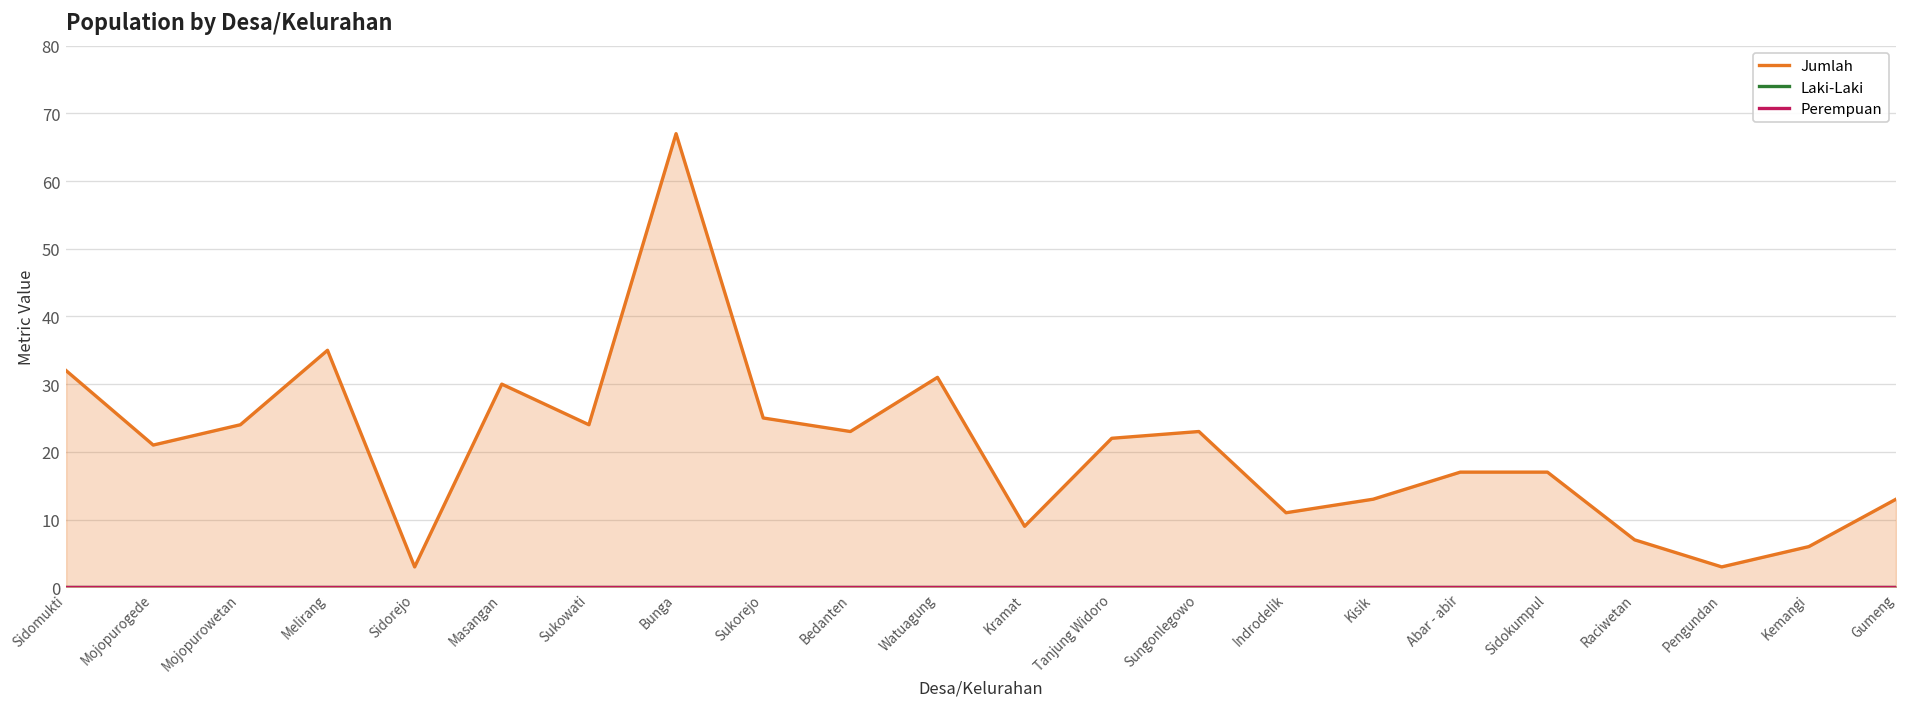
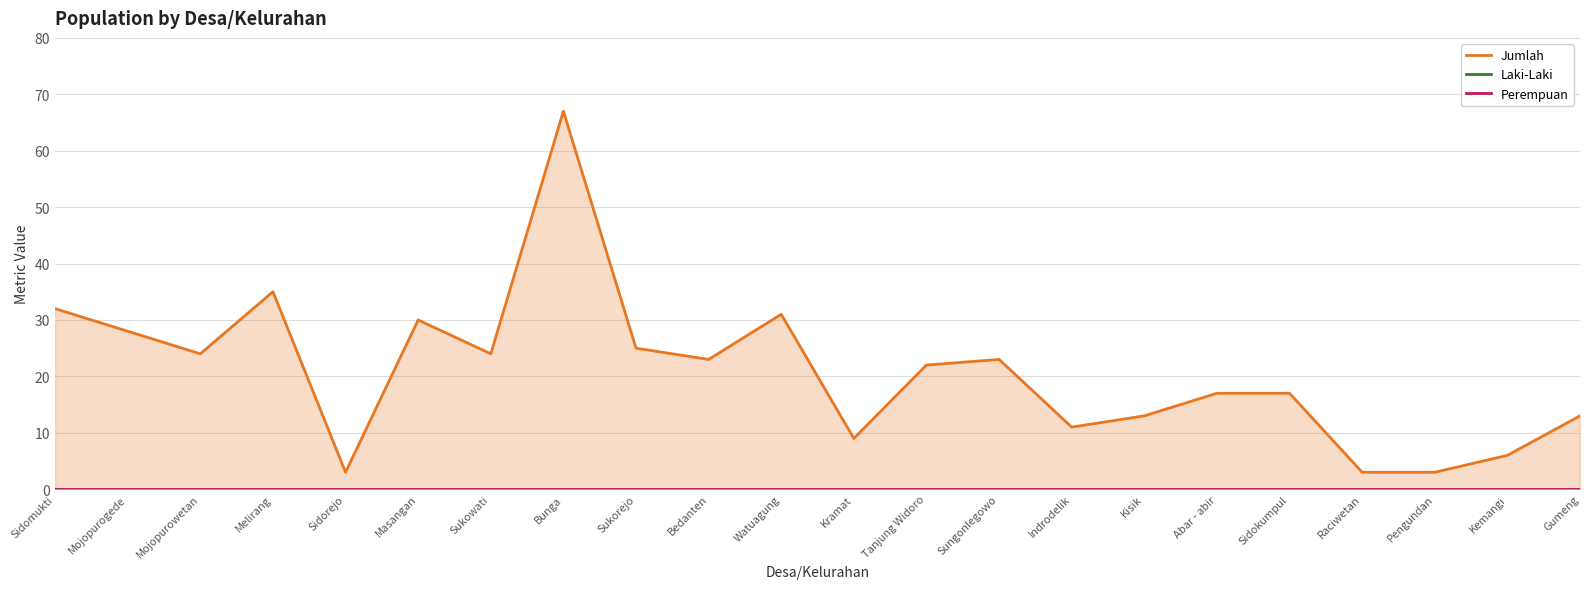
Jumlah, Mojopurogede: 21 -> 28
Jumlah, Raciwetan: 7 -> 3
